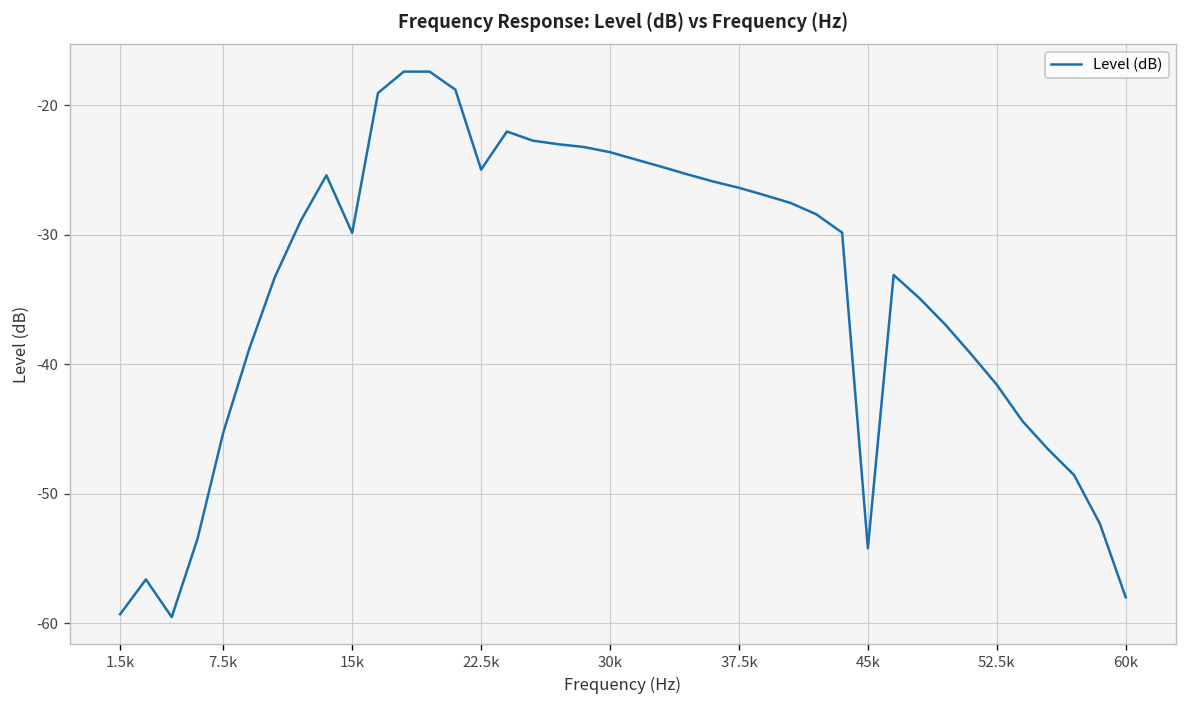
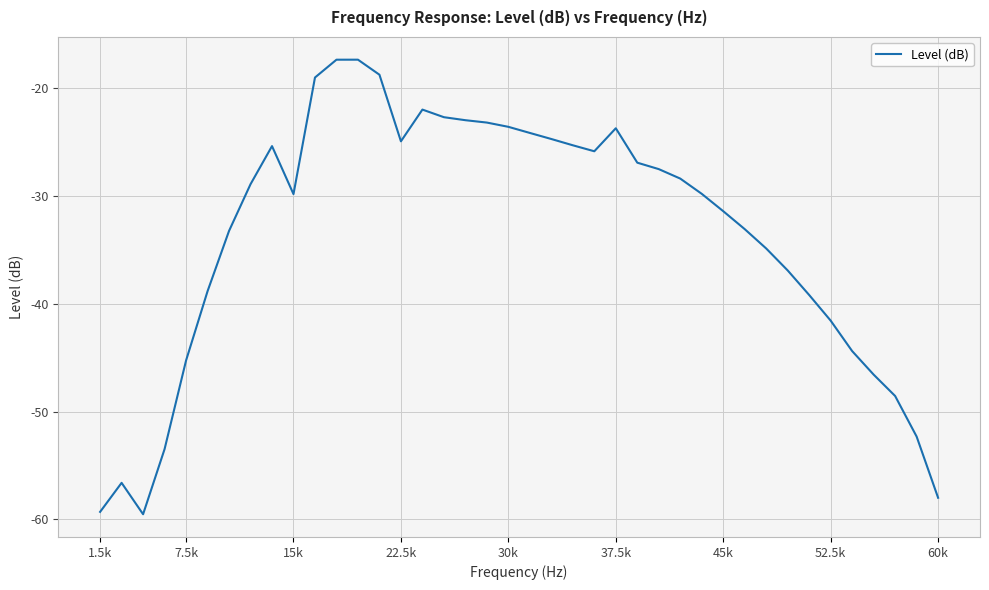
37.5k: -26.4 -> -23.8
45k: -54.2 -> -31.4
